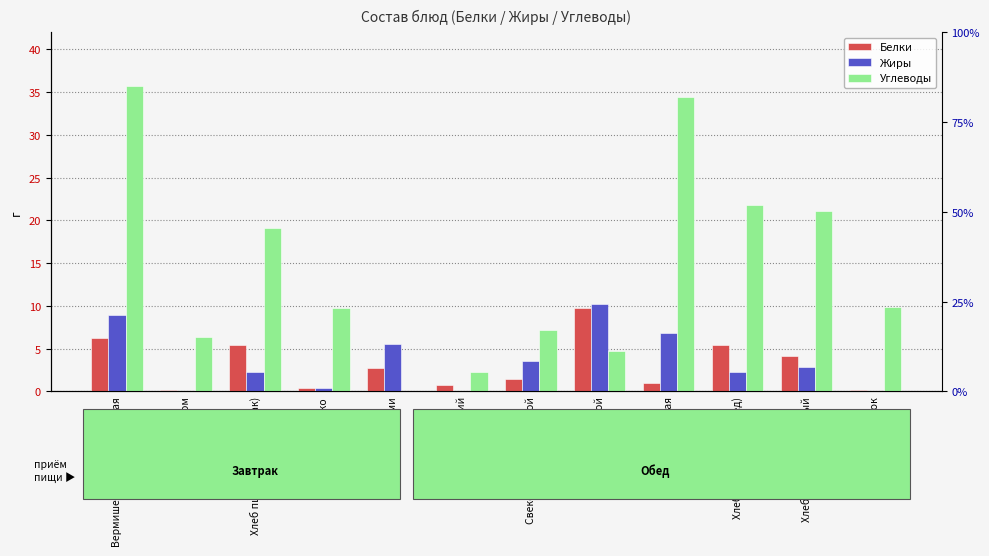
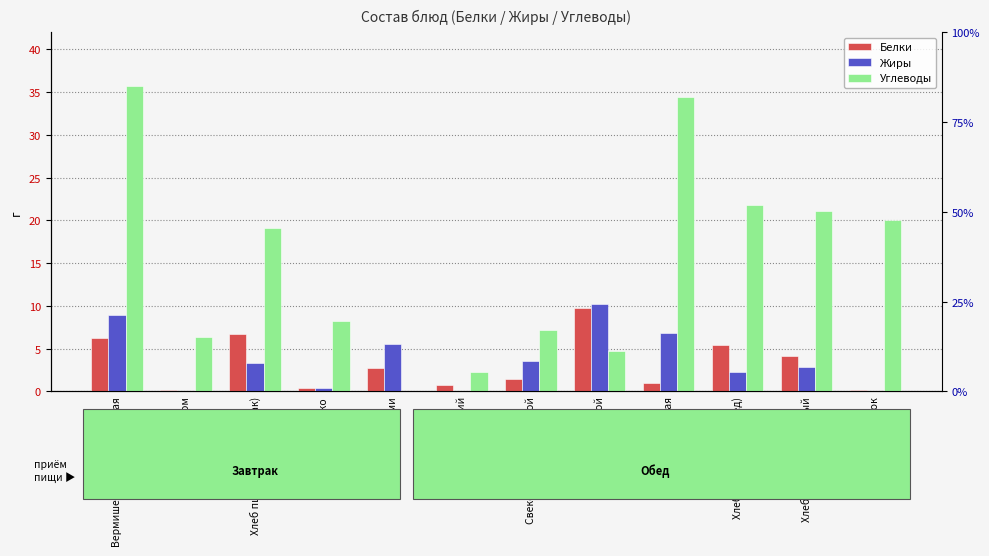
Белки, Хлеб пшеничный (завтрак): 5 -> 7
Жиры, Хлеб пшеничный (завтрак): 2 -> 3
Углеводы, Яблоко: 10 -> 8
Углеводы, Компот из яблок: 10 -> 20
